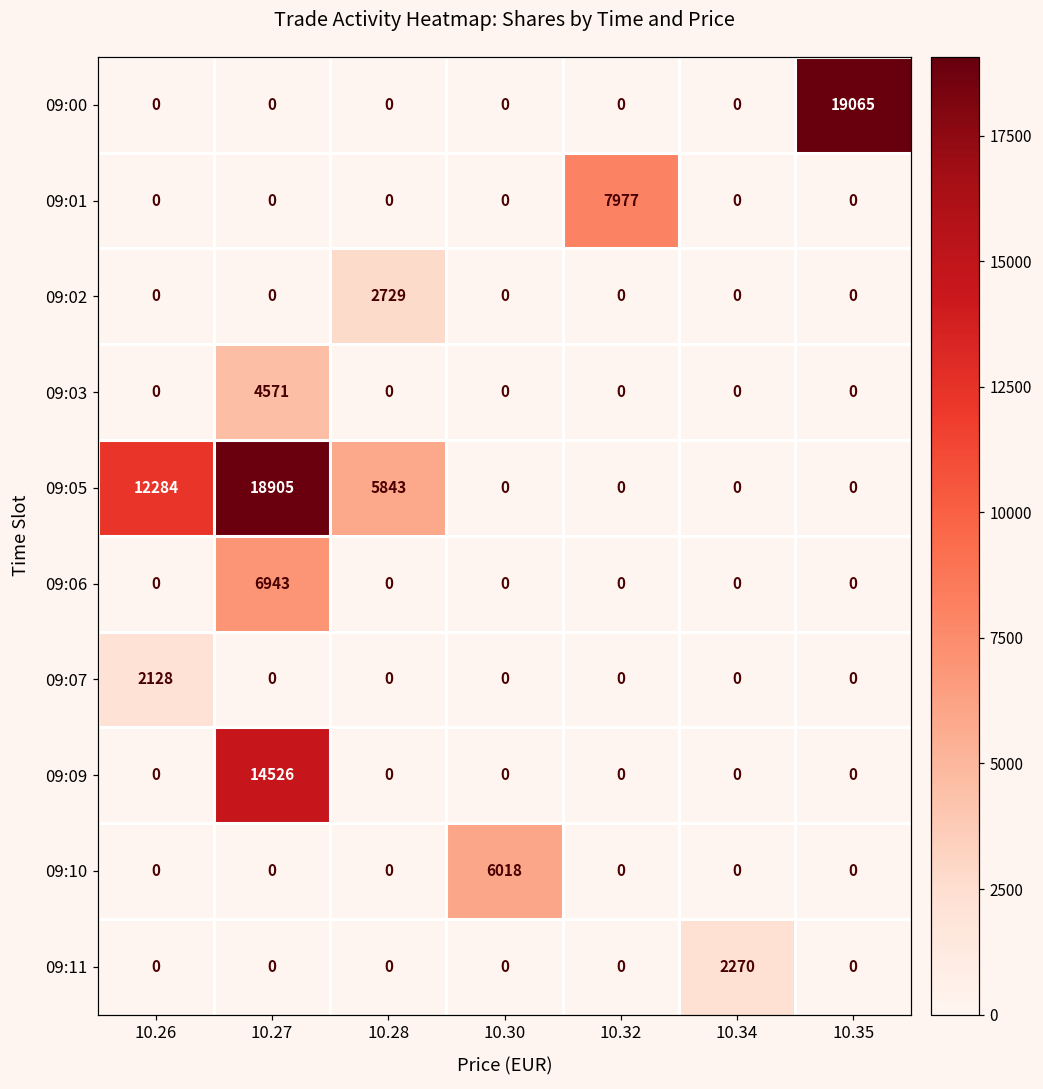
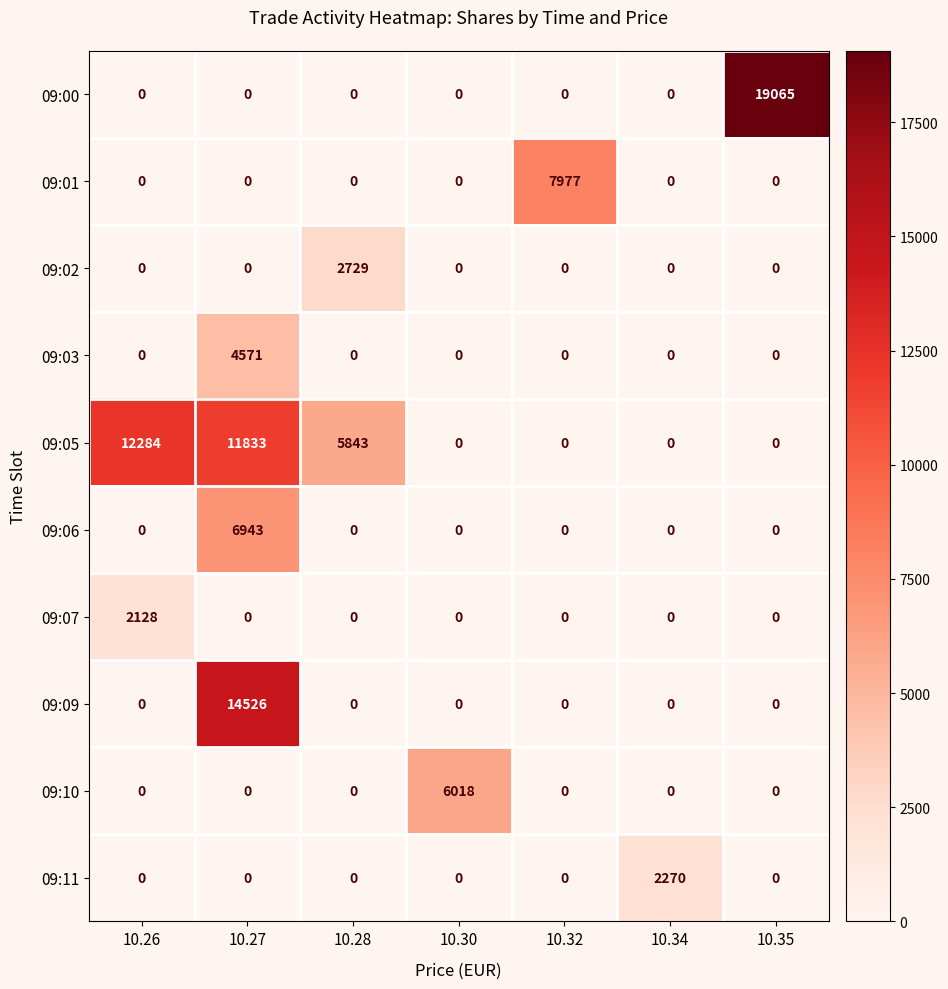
09:05, 10.27: 18905 -> 11833
